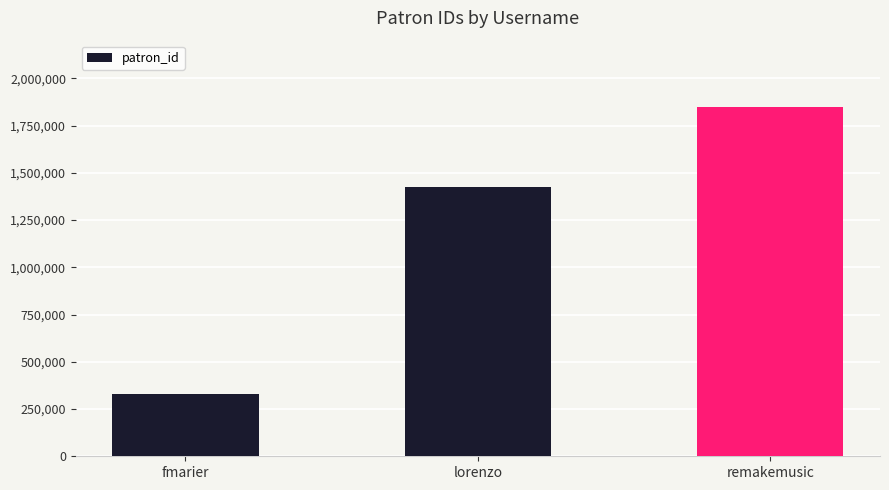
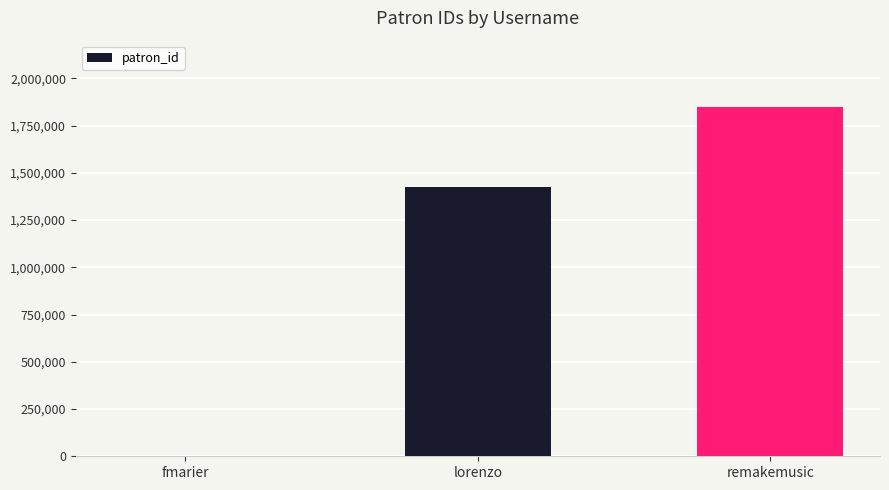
fmarier: 330,000 -> 0
